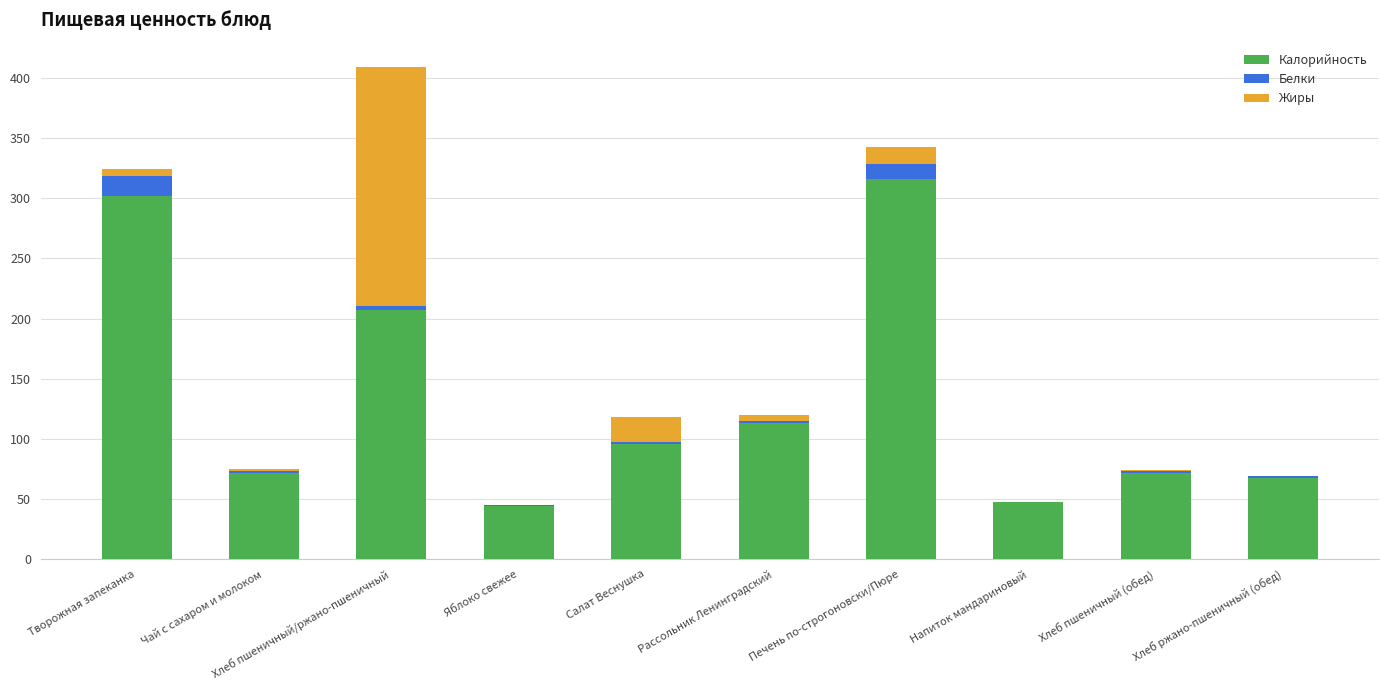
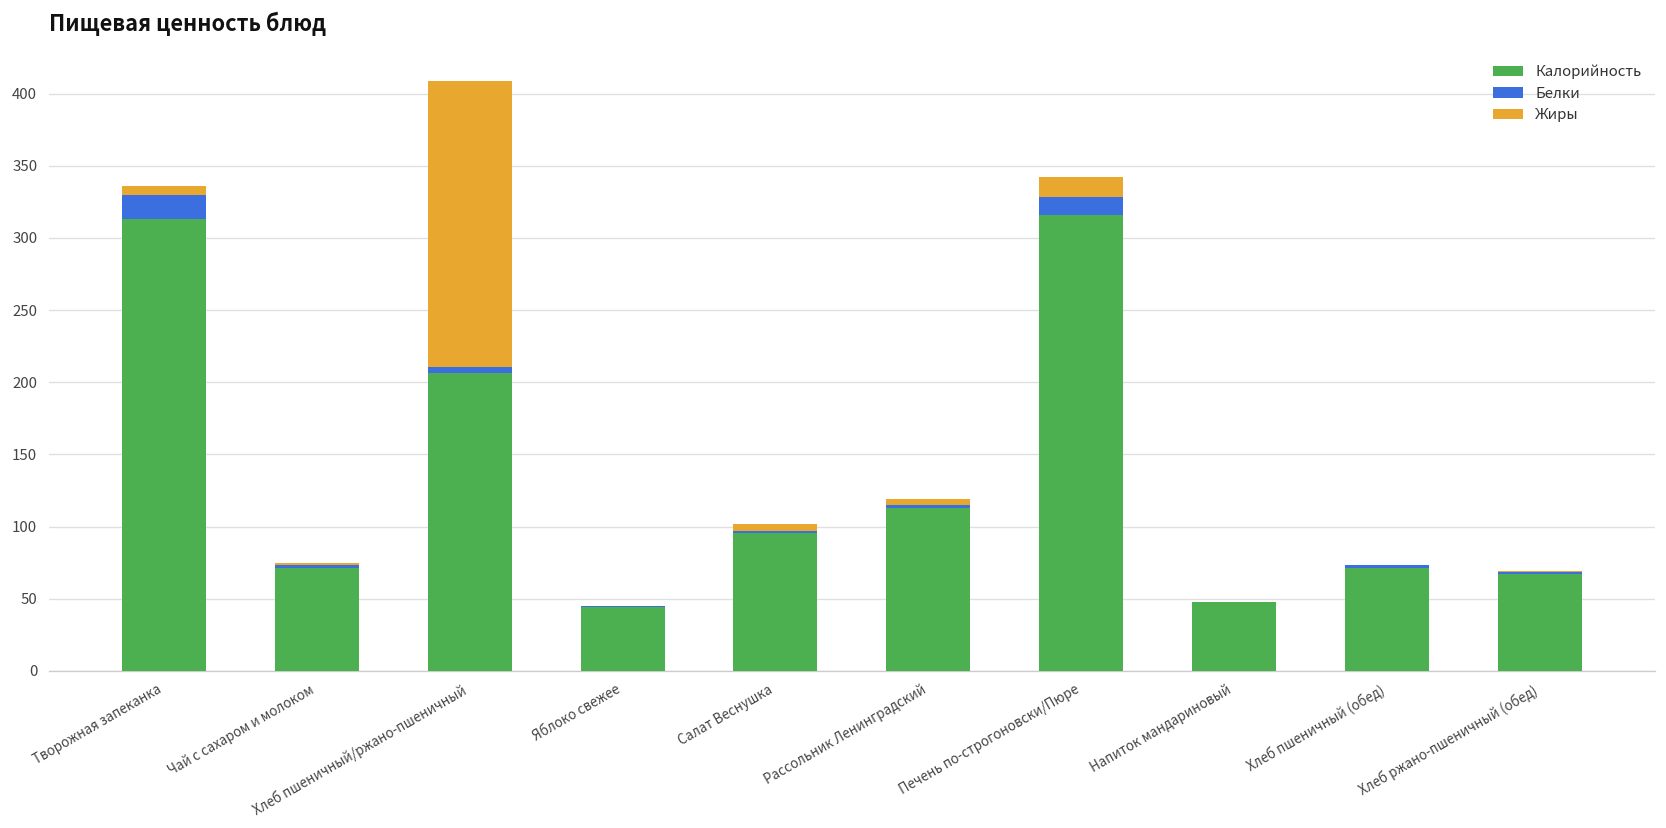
Калорийность, Творожная запеканка: 302 -> 313
Жиры, Салат Веснушка: 21 -> 5
